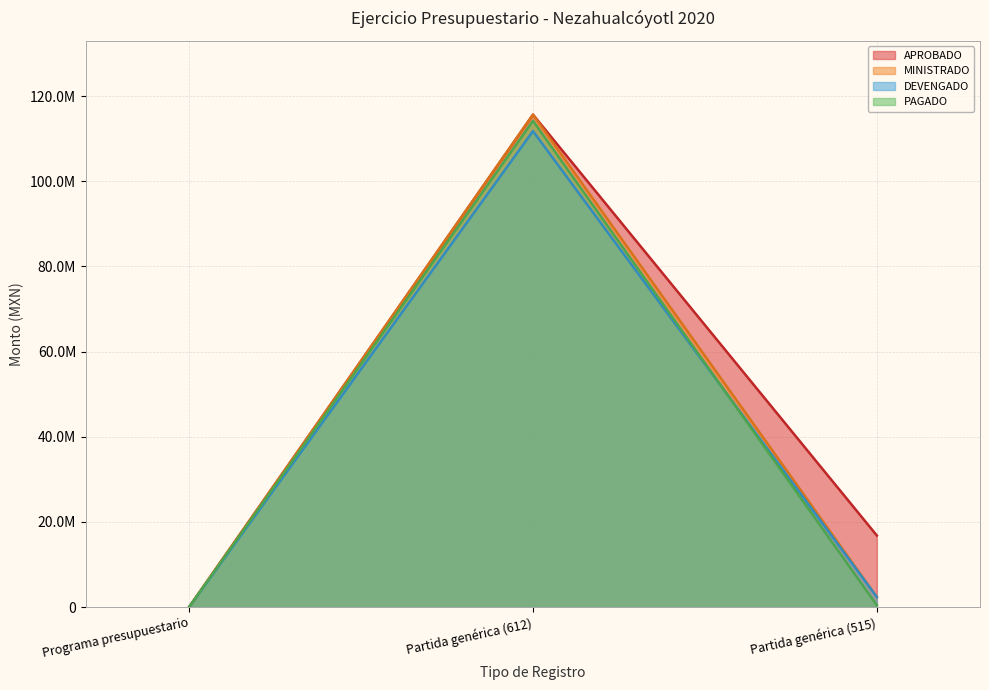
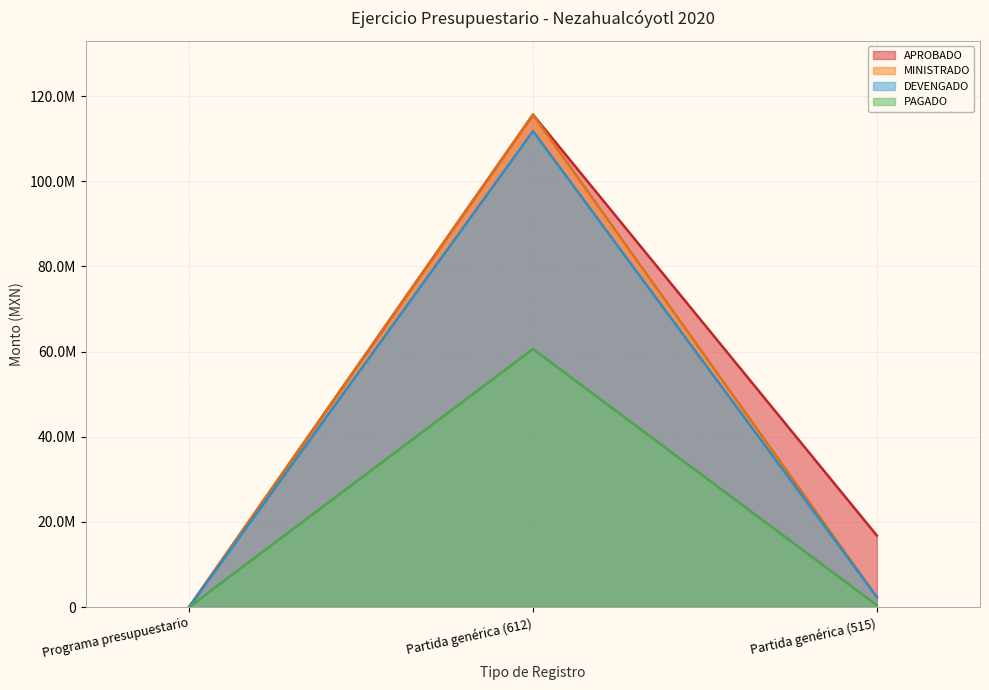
PAGADO, Partida genérica (612): 114000000 -> 61000000
